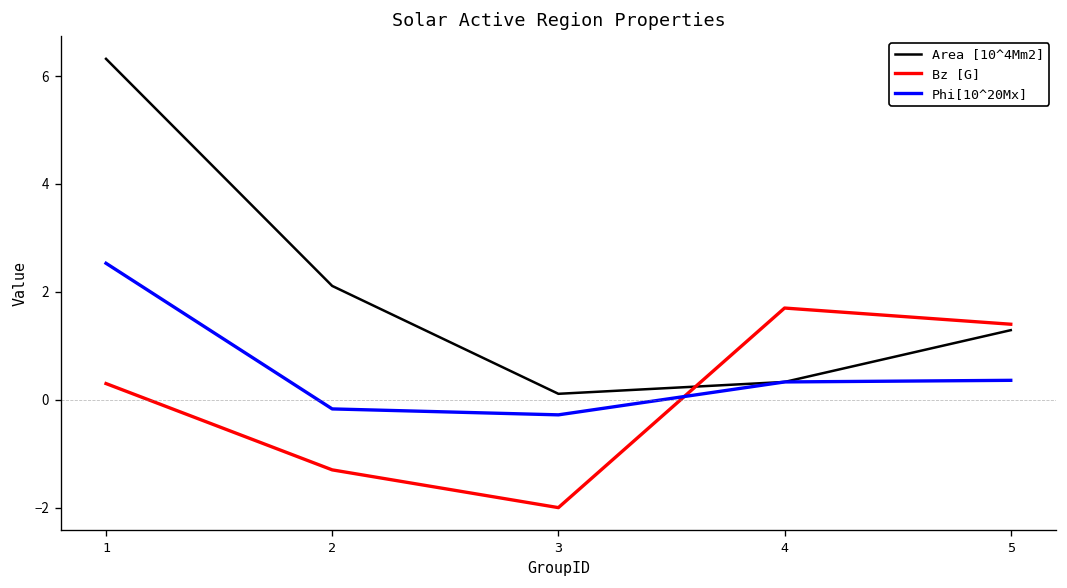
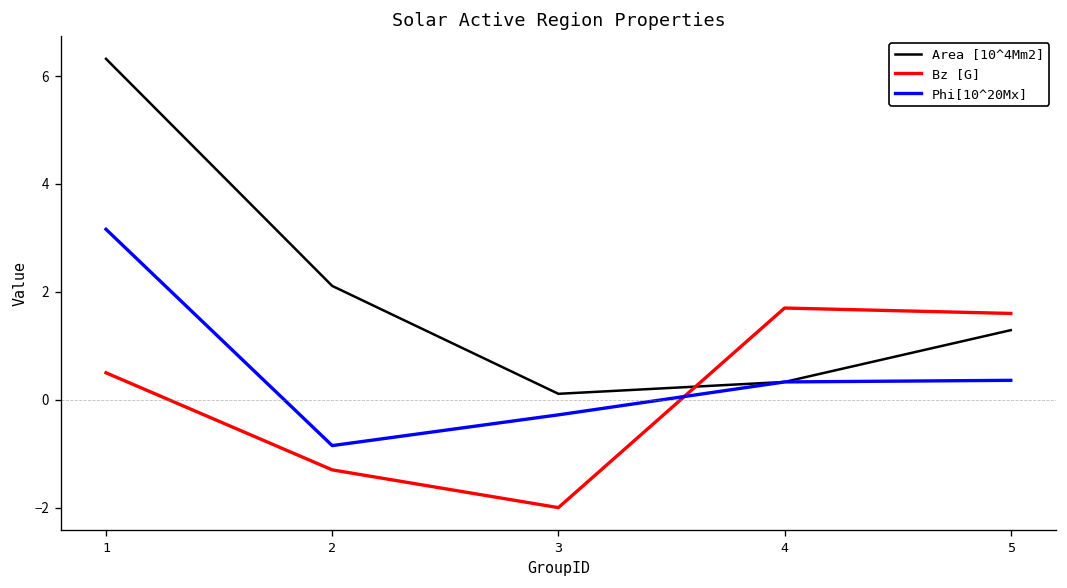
Bz [G], 1: 0.3 -> 0.5
Phi[10^20Mx], 1: 2.5 -> 3.2
Phi[10^20Mx], 2: -0.2 -> -0.9
Bz [G], 5: 1.4 -> 1.6
